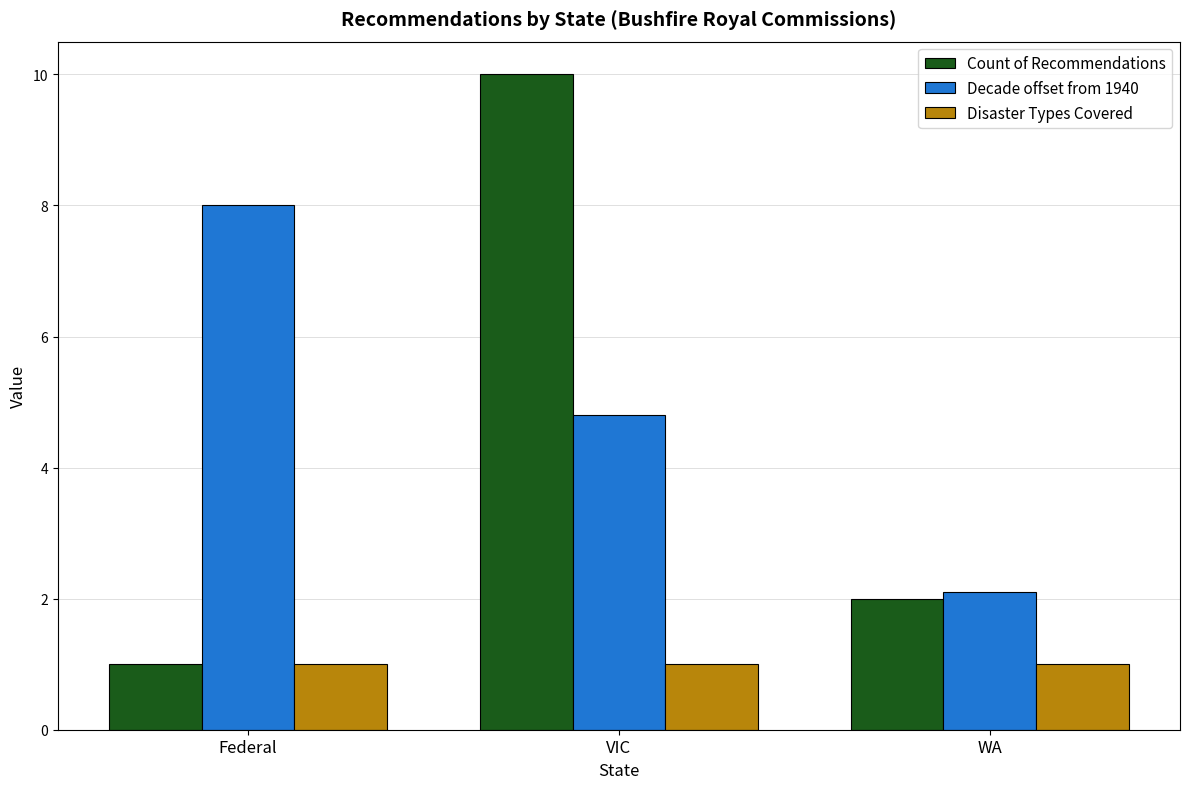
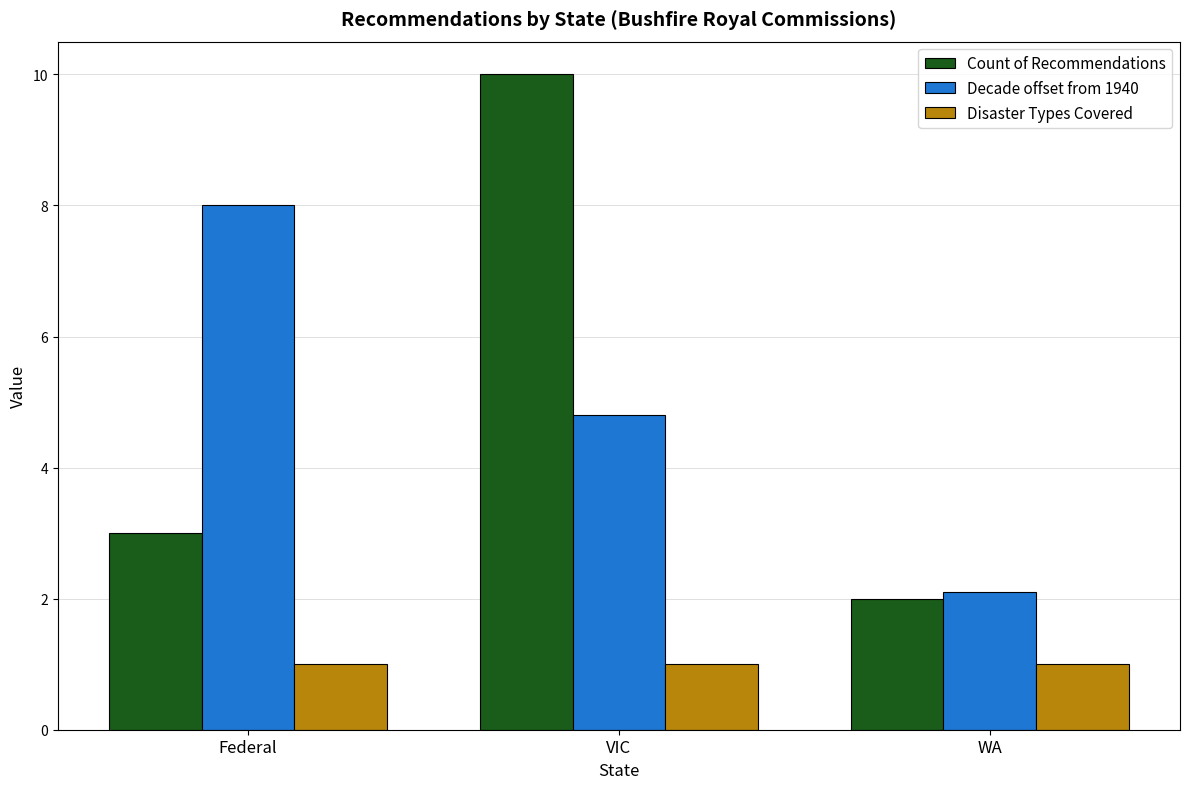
Count of Recommendations, Federal: 1 -> 3
